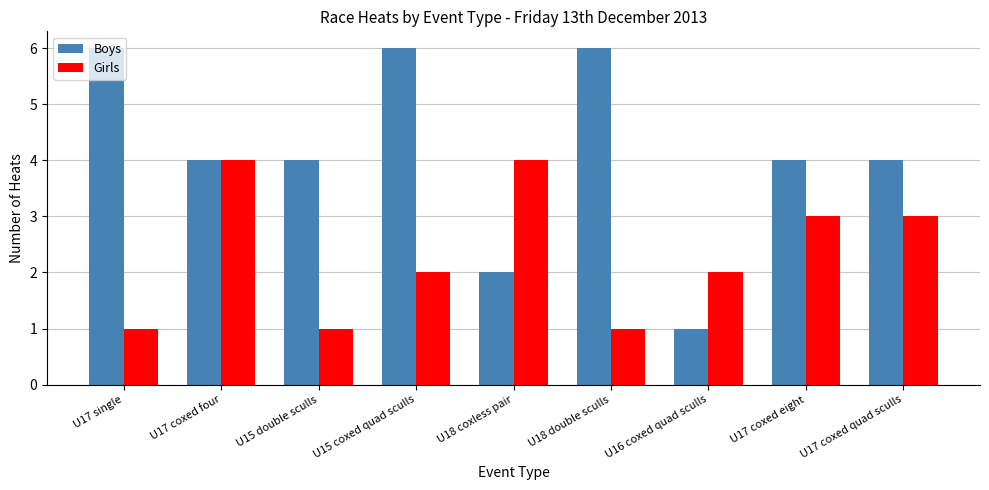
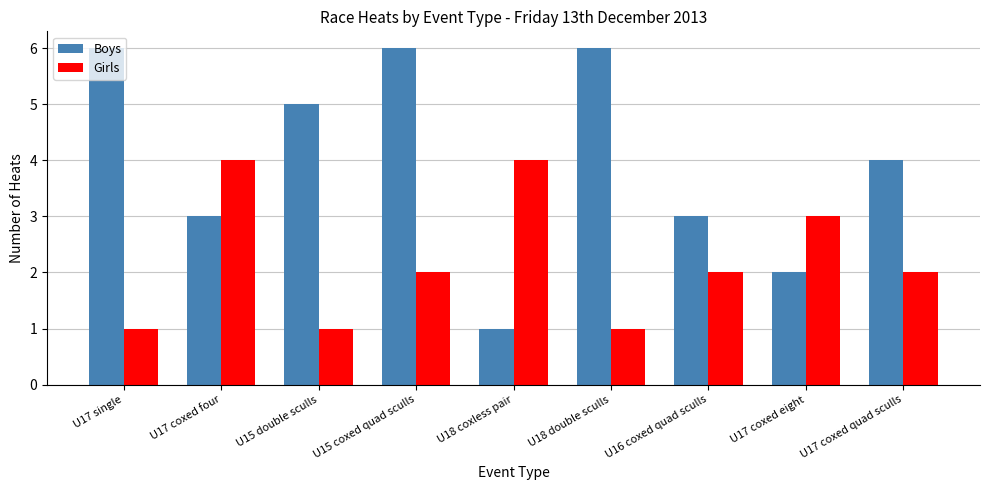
Boys, U17 coxed four: 4 -> 3
Boys, U15 double sculls: 4 -> 5
Boys, U18 coxless pair: 2 -> 1
Boys, U16 coxed quad sculls: 1 -> 3
Boys, U17 coxed eight: 4 -> 2
Girls, U17 coxed quad sculls: 3 -> 2
